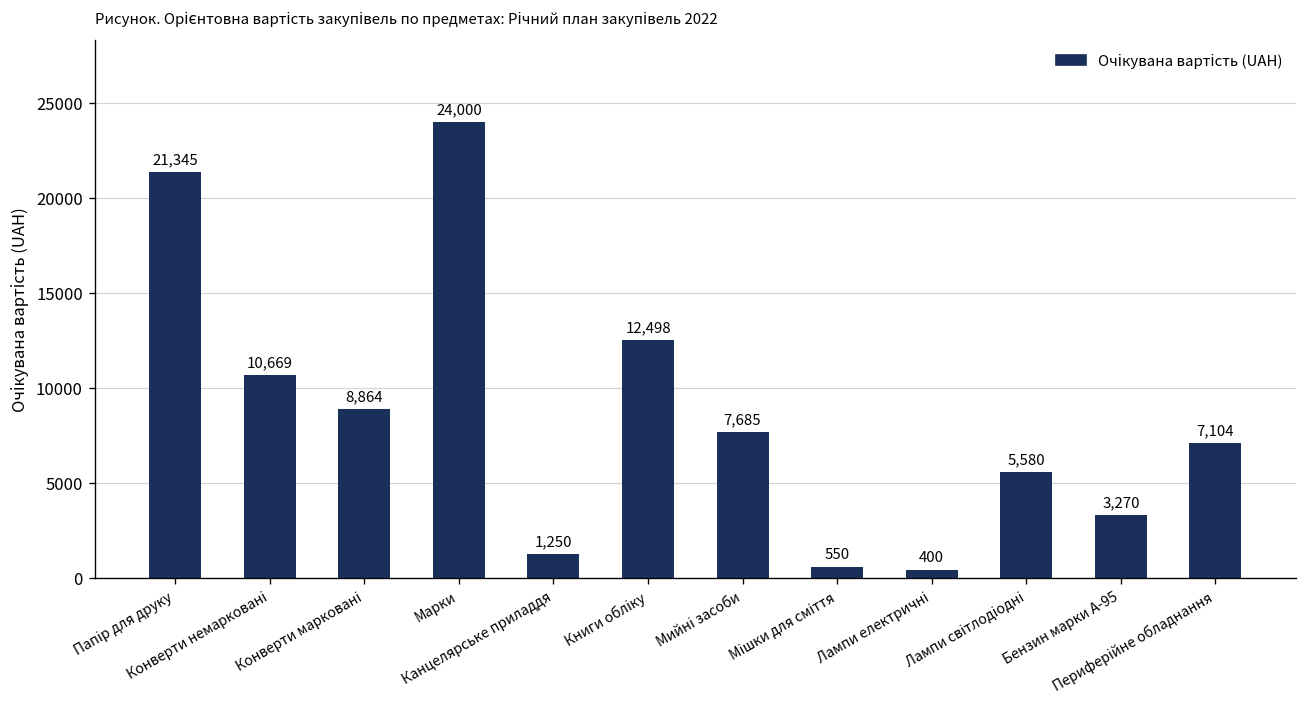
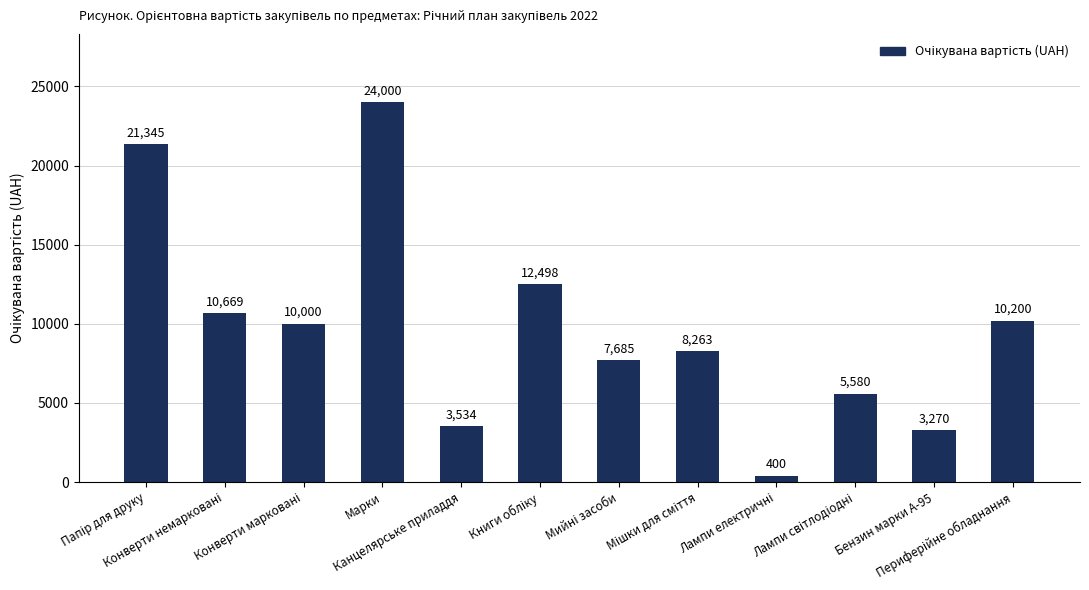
Конверти марковані: 8,864 -> 10,000
Канцелярське приладдя: 1,250 -> 3,534
Мішки для сміття: 550 -> 8,263
Периферійне обладнання: 7,104 -> 10,200
